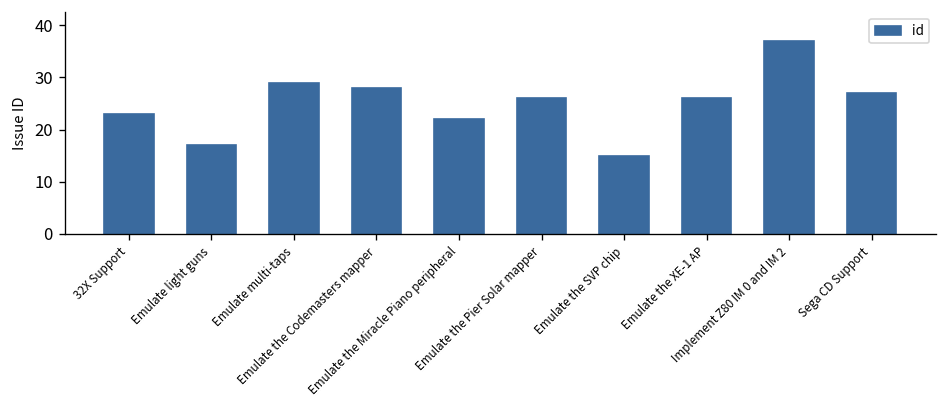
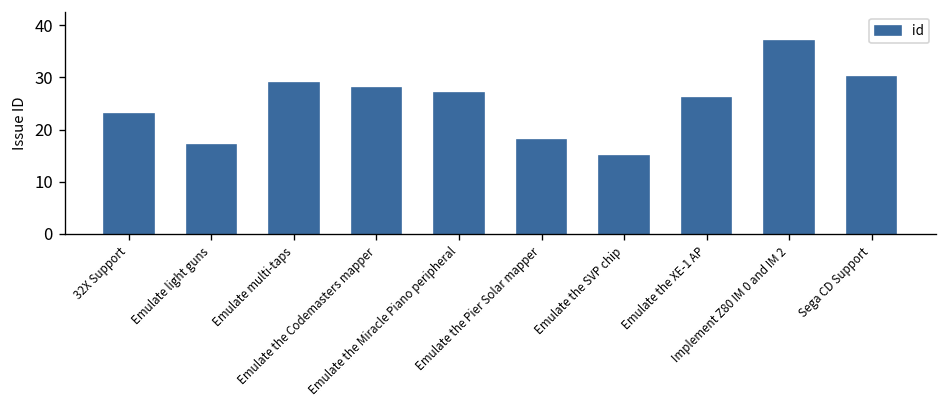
Emulate the Miracle Piano peripheral: 22 -> 27
Emulate the Pier Solar mapper: 26 -> 18
Sega CD Support: 27 -> 30
